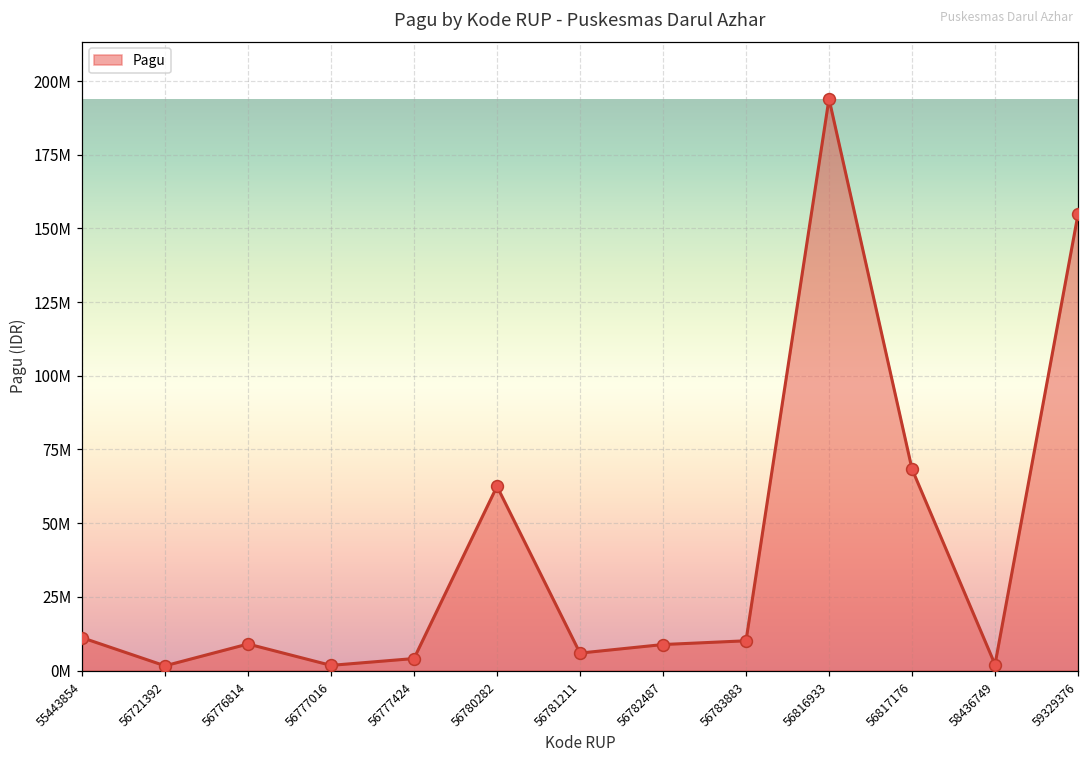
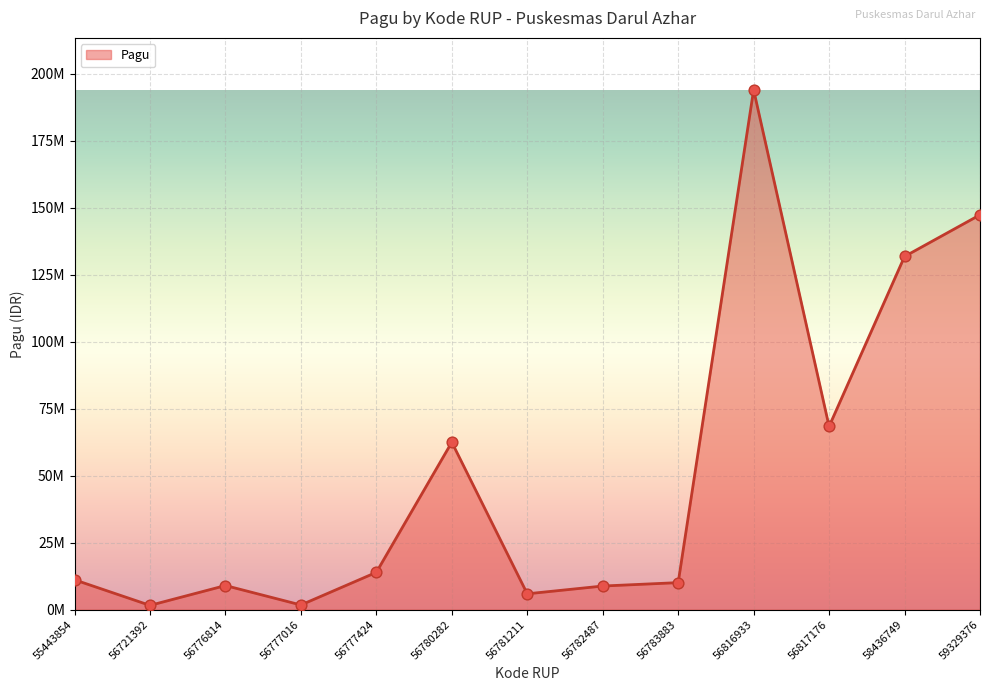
56777424: 4000000 -> 14000000
58436749: 2000000 -> 132000000
59329376: 155000000 -> 147000000
